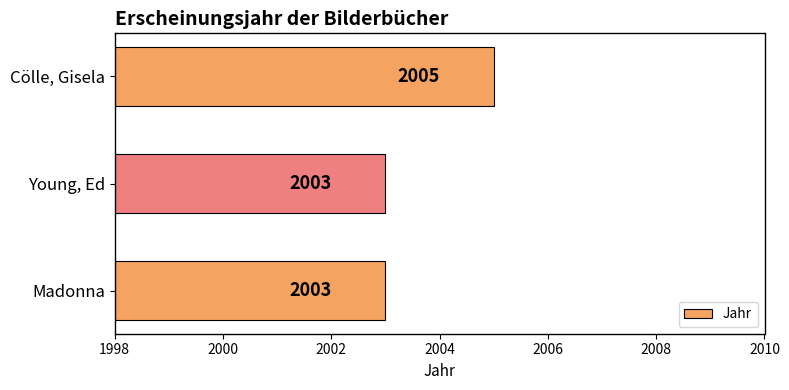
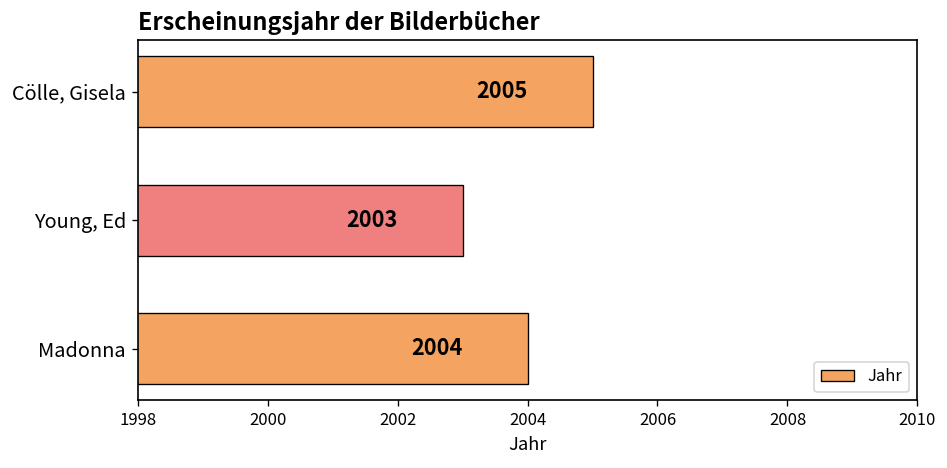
Madonna: 2003 -> 2004
